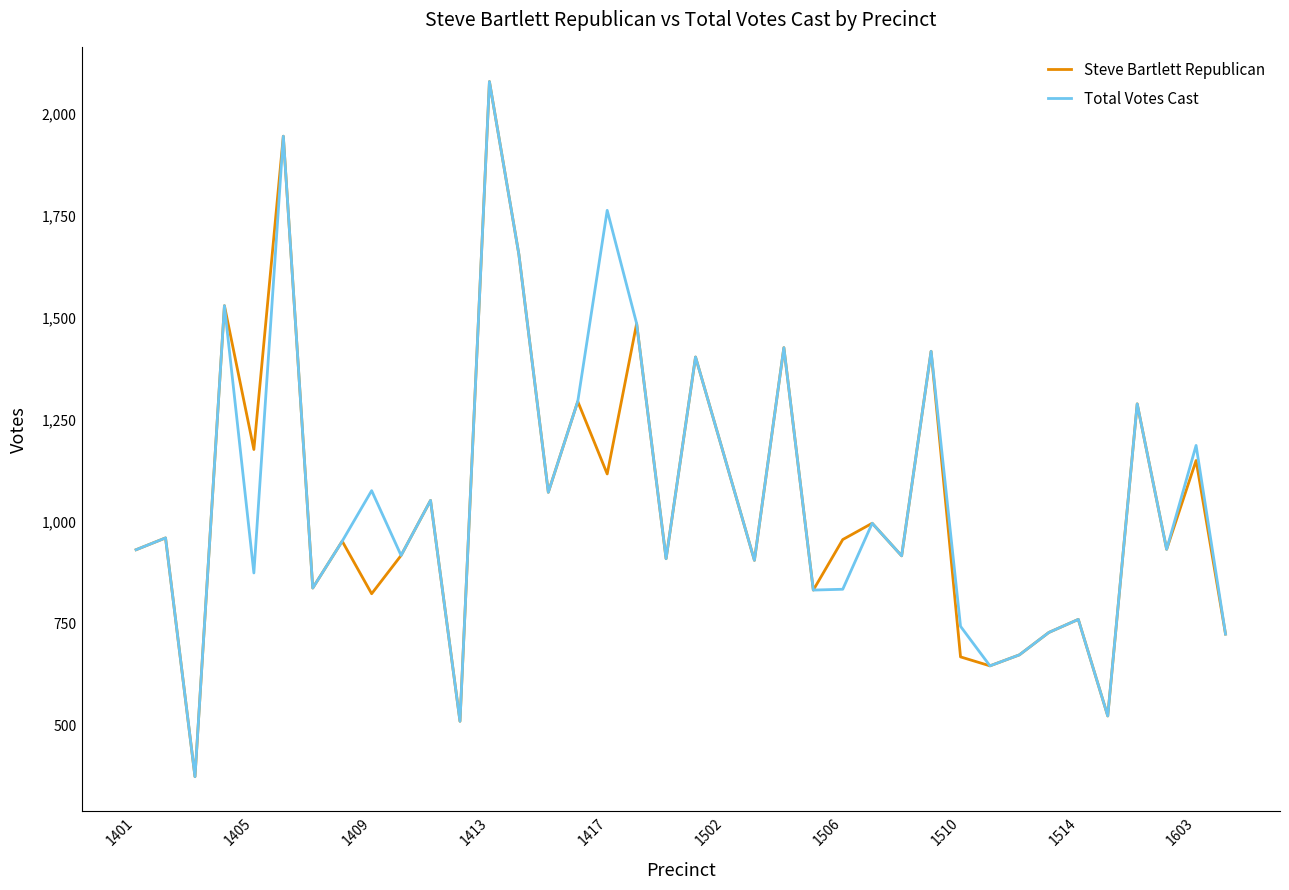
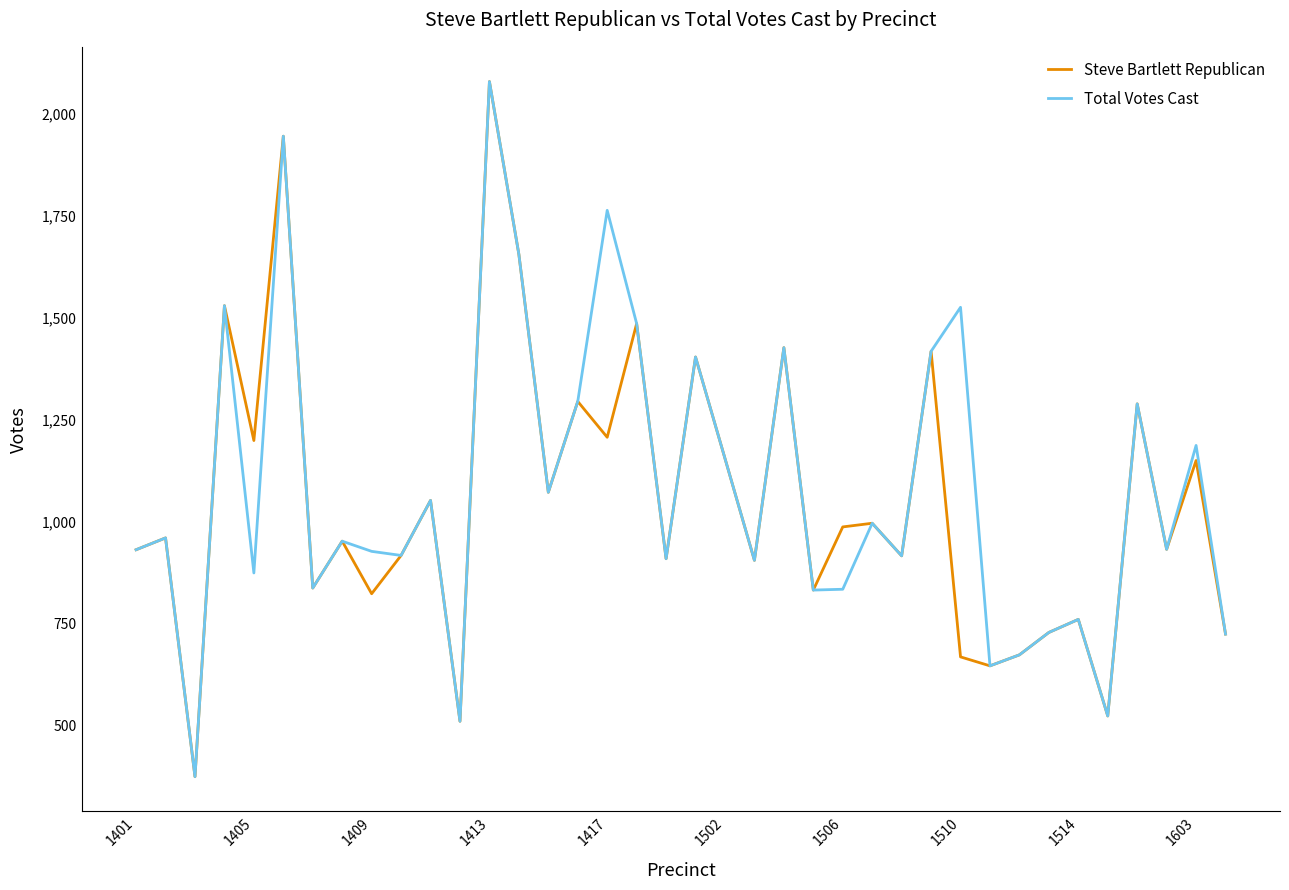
Steve Bartlett Republican, 1405: 1,180 -> 1,200
Total Votes Cast, 1409: 1,080 -> 930
Steve Bartlett Republican, 1417: 1,120 -> 1,210
Steve Bartlett Republican, 1506: 960 -> 990
Total Votes Cast, 1510: 740 -> 1,530
